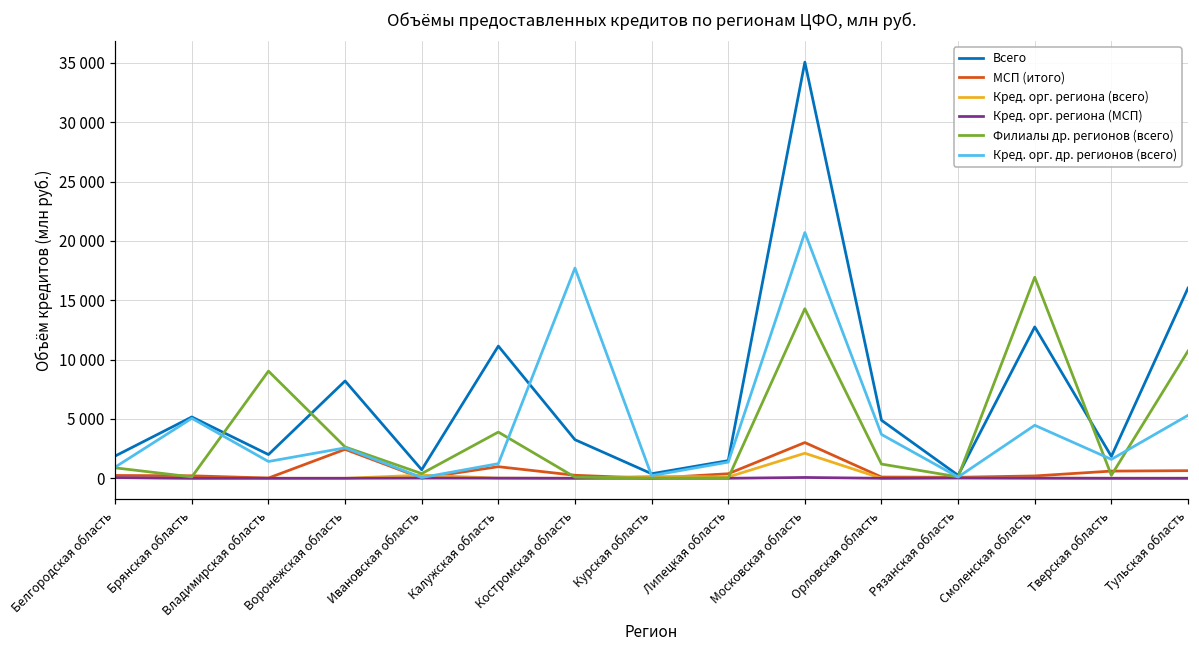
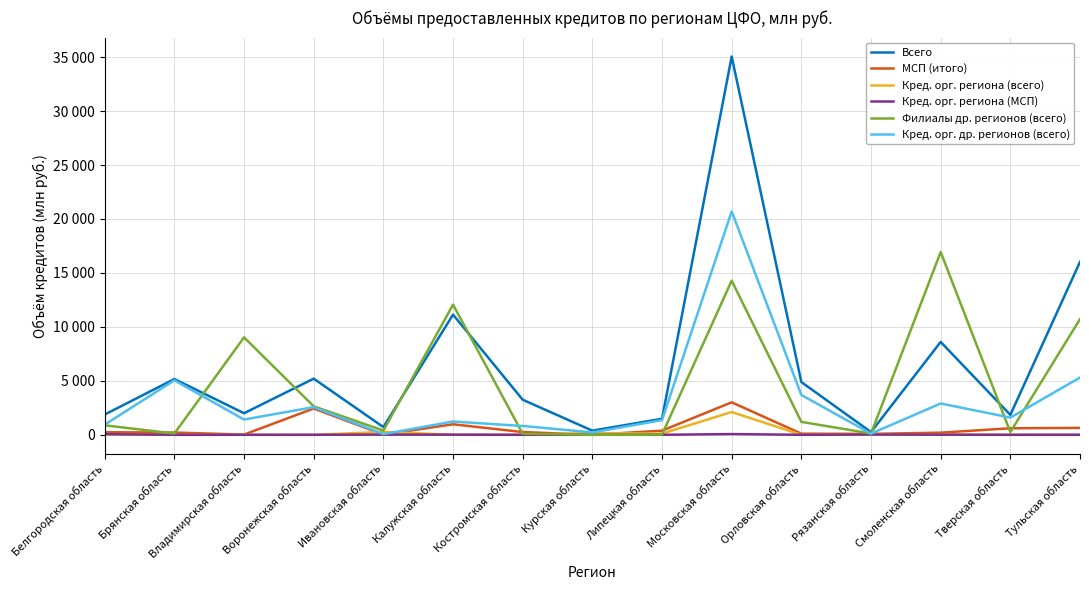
Всего, Воронежская область: 8200 -> 5200
Филиалы др. регионов (всего), Калужская область: 3900 -> 12100
Кред. орг. др. регионов (всего), Костромская область: 17700 -> 800
Всего, Смоленская область: 12800 -> 8600
Кред. орг. др. регионов (всего), Смоленская область: 4500 -> 2900
